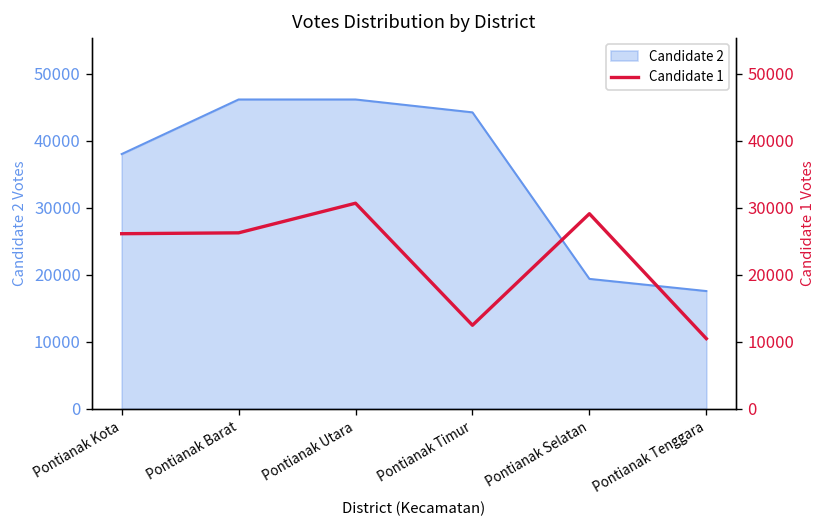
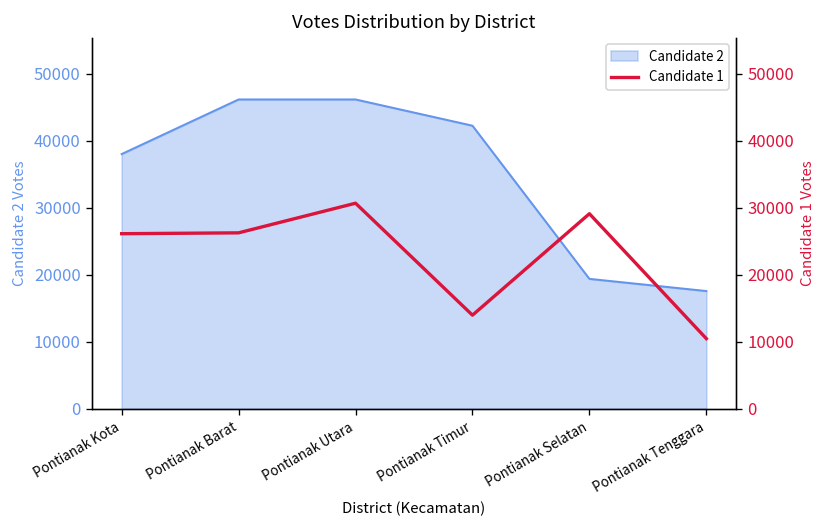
Candidate 2, Pontianak Timur: 44000 -> 42000
Candidate 1, Pontianak Timur: 12000 -> 14000
